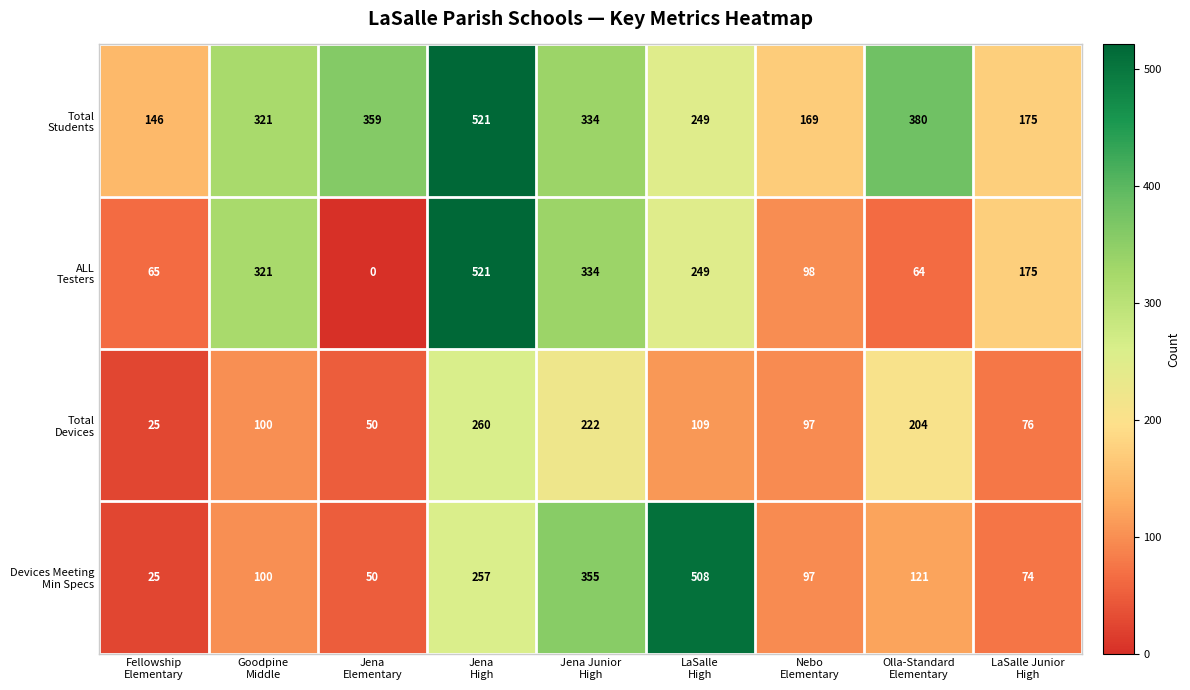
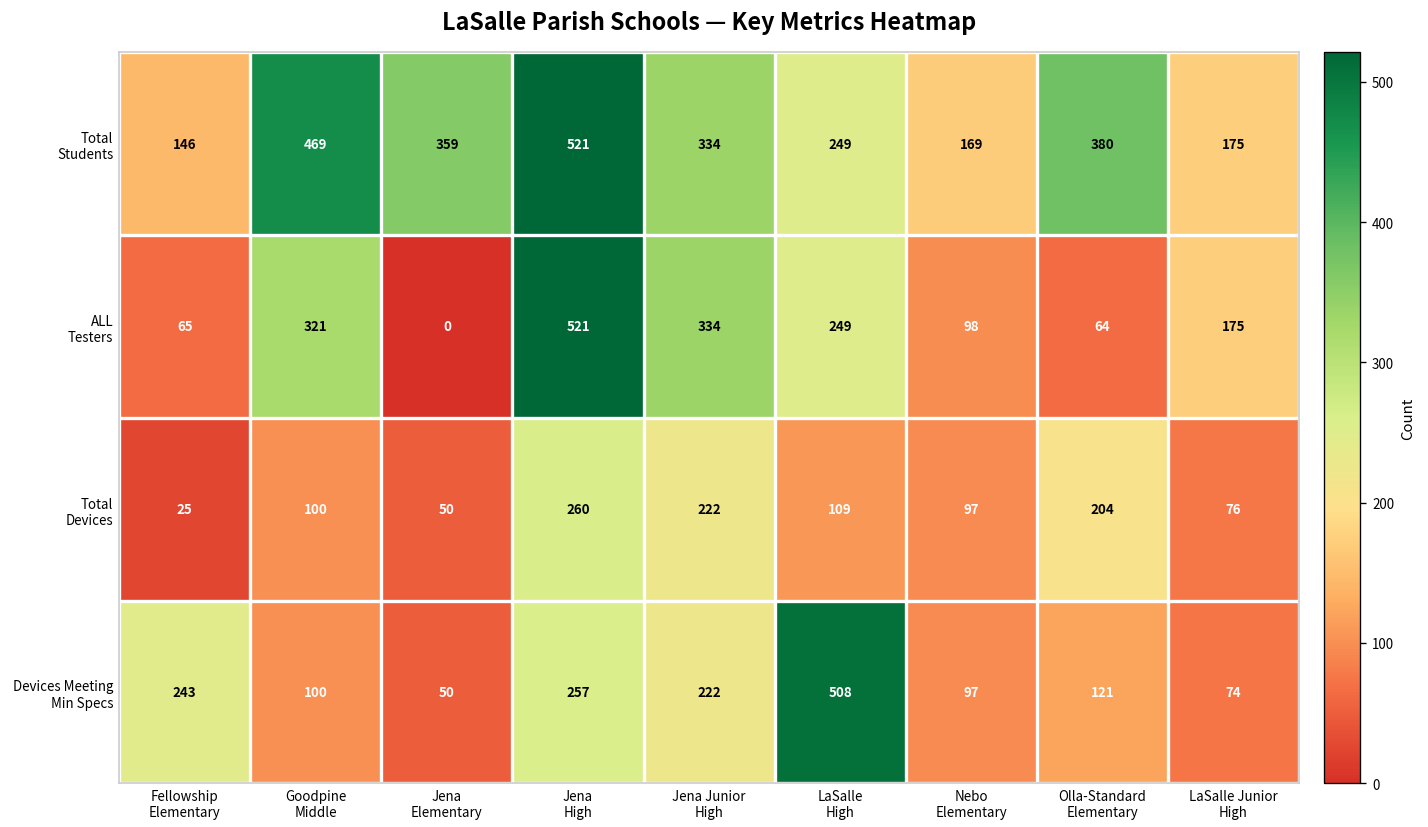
Total Students, Goodpine Middle: 321 -> 469
Devices Meeting Min Specs, Fellowship Elementary: 25 -> 243
Devices Meeting Min Specs, Jena Junior High: 355 -> 222
